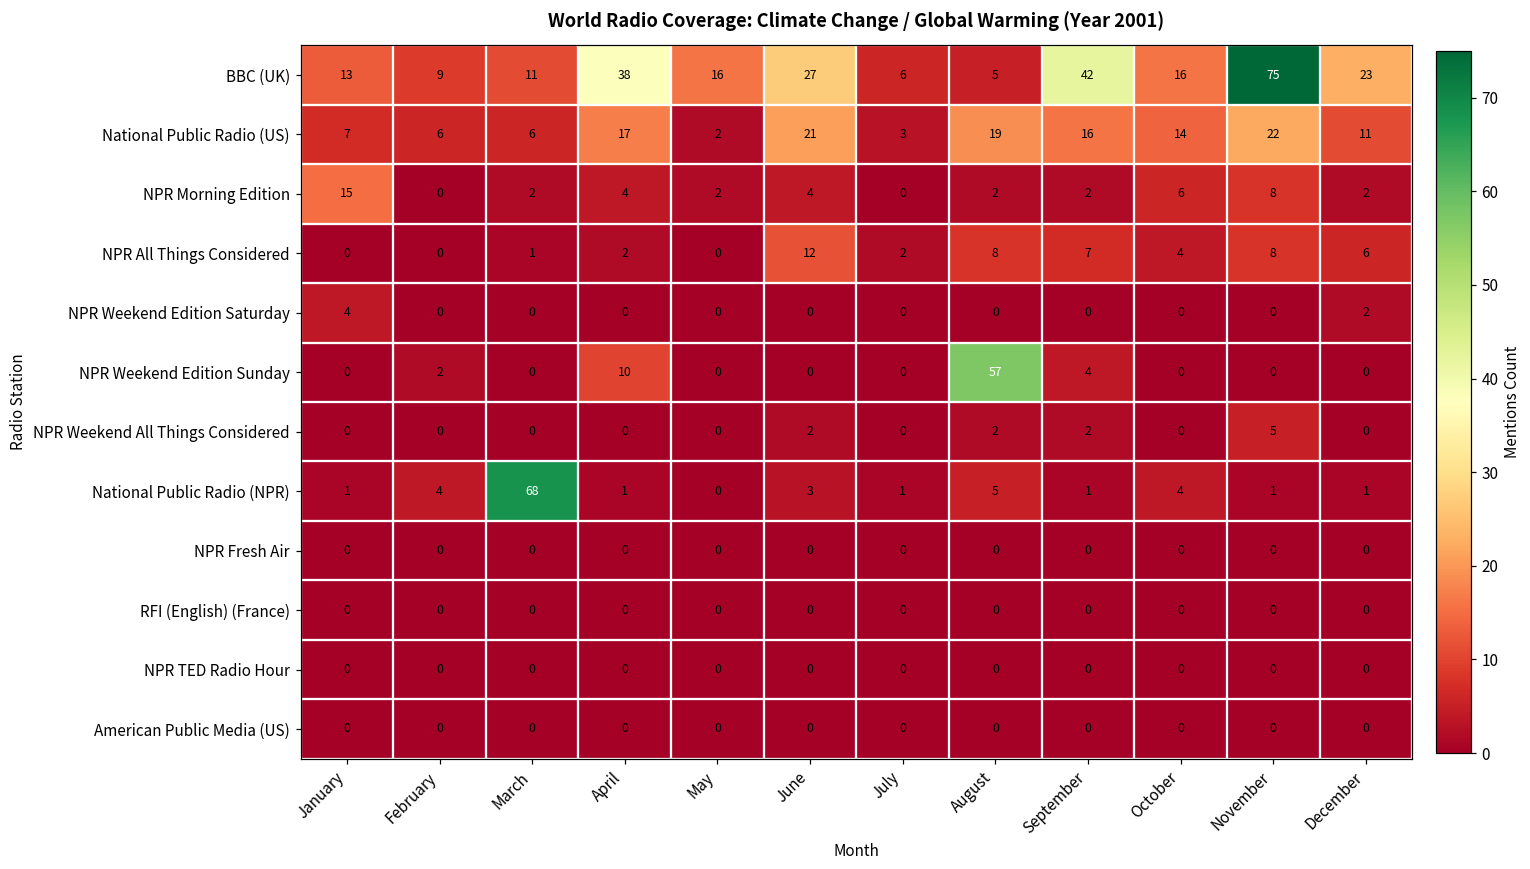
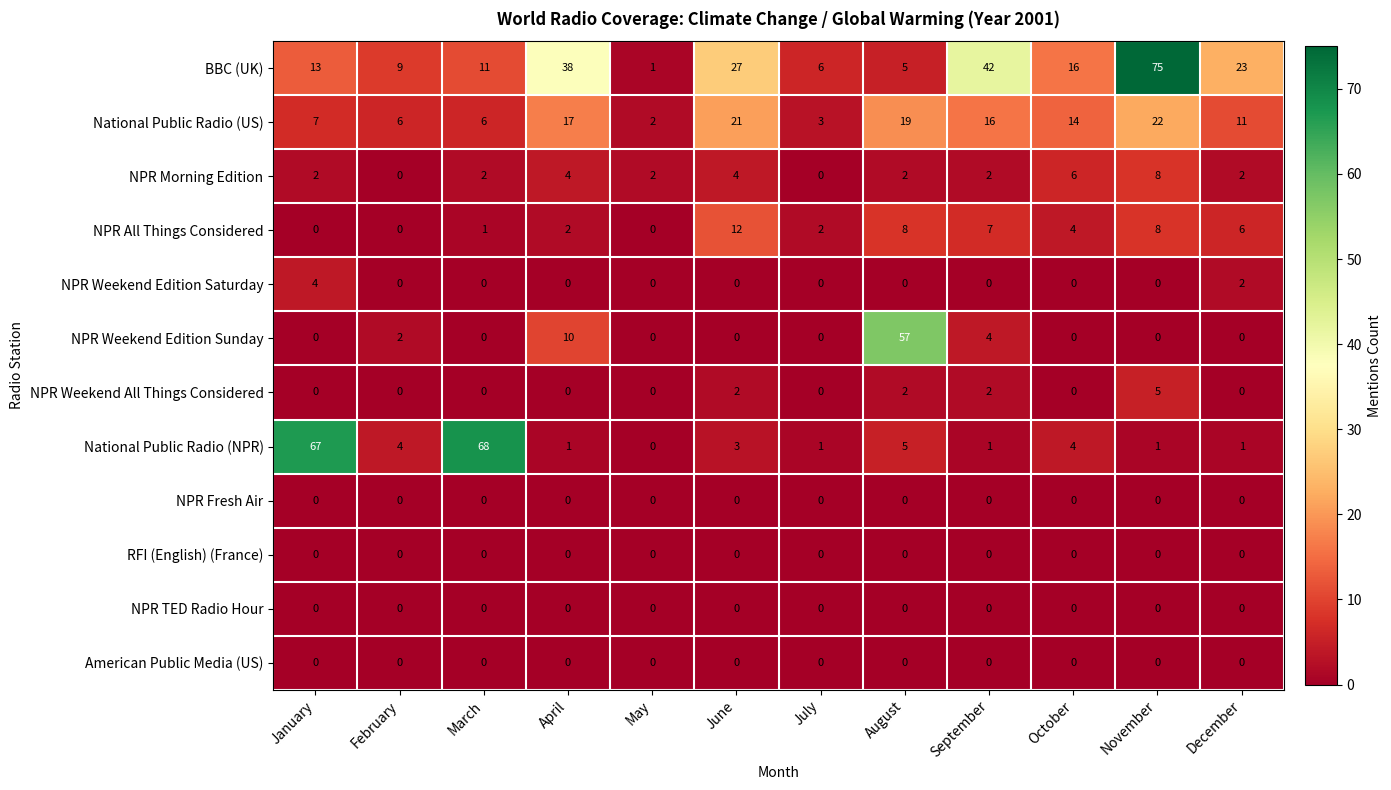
BBC (UK), May: 16 -> 1
NPR Morning Edition, January: 15 -> 2
National Public Radio (NPR), January: 1 -> 67
